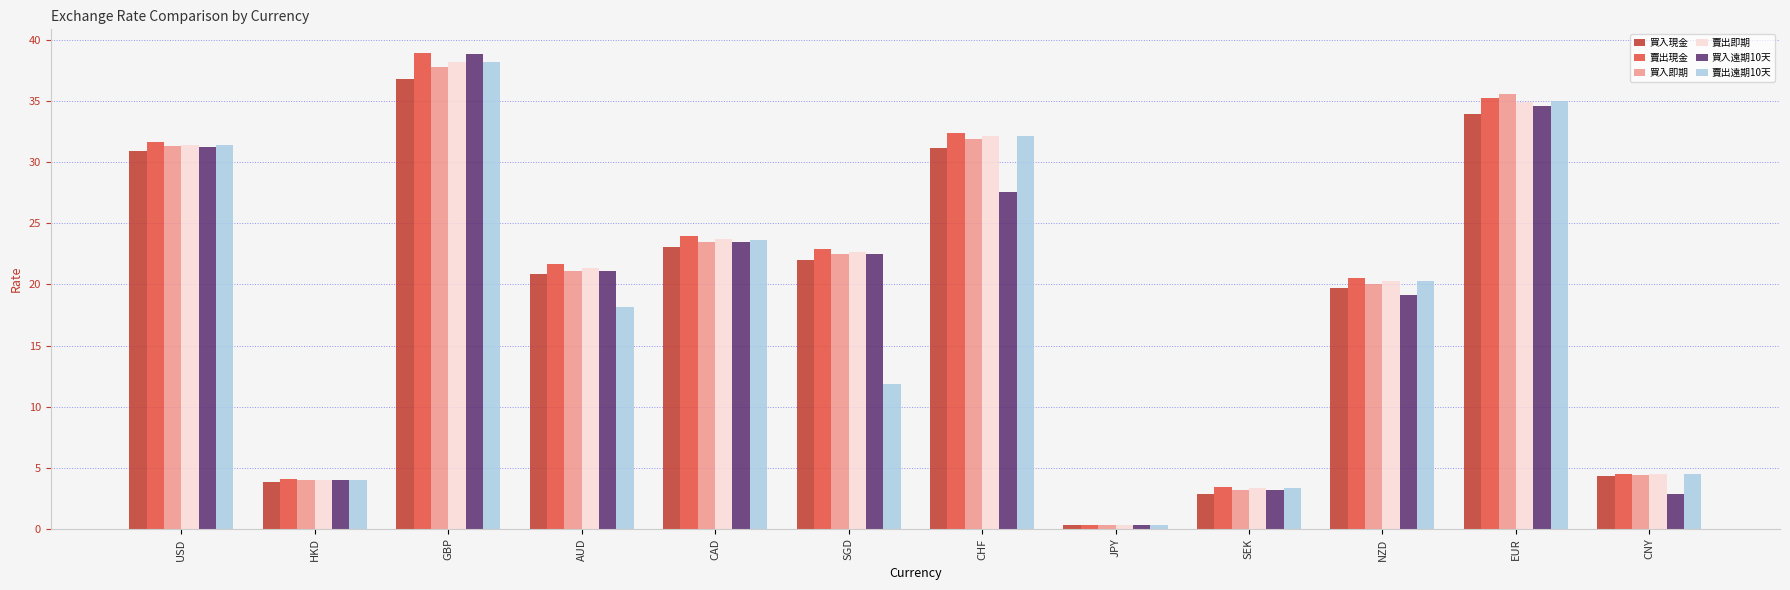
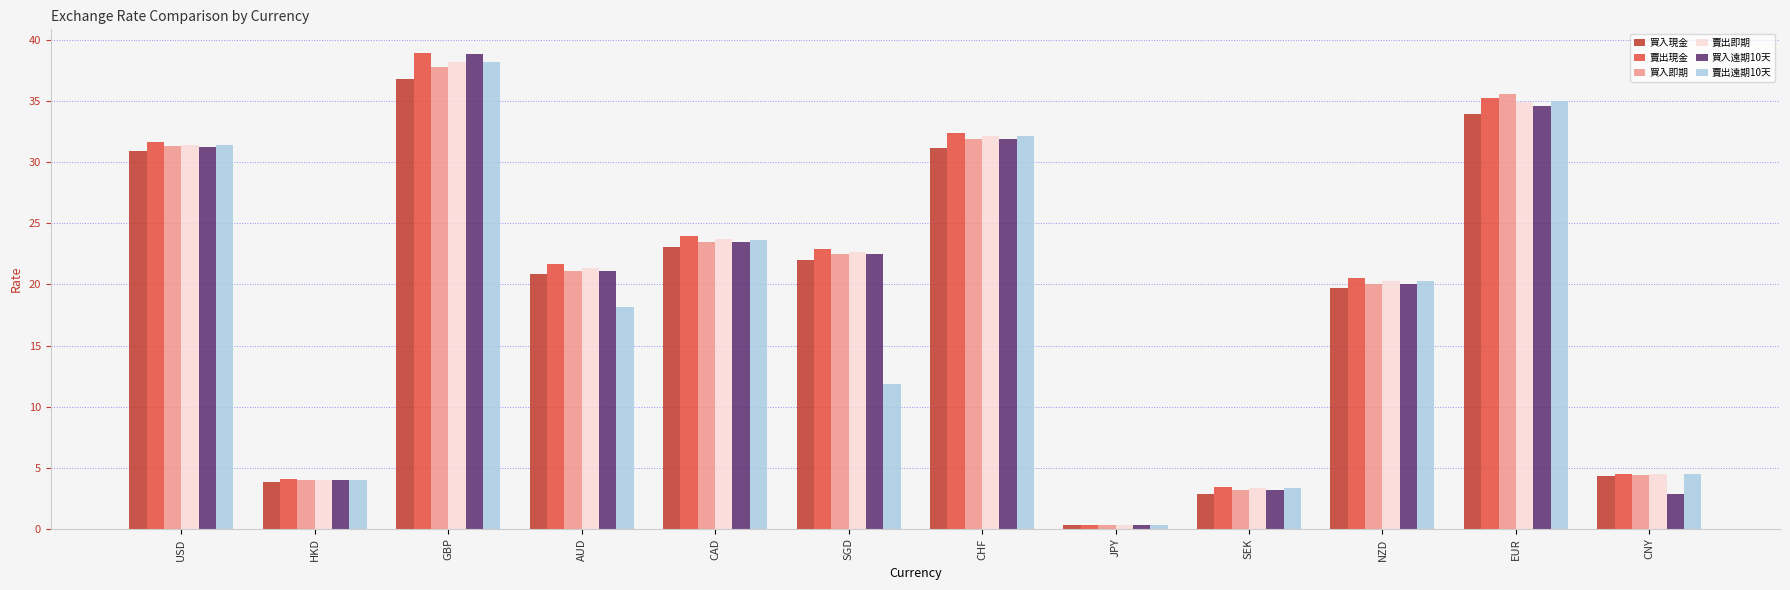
買入遠期10天, CHF: 27.5 -> 31.9
買入遠期10天, NZD: 19.1 -> 20.1
